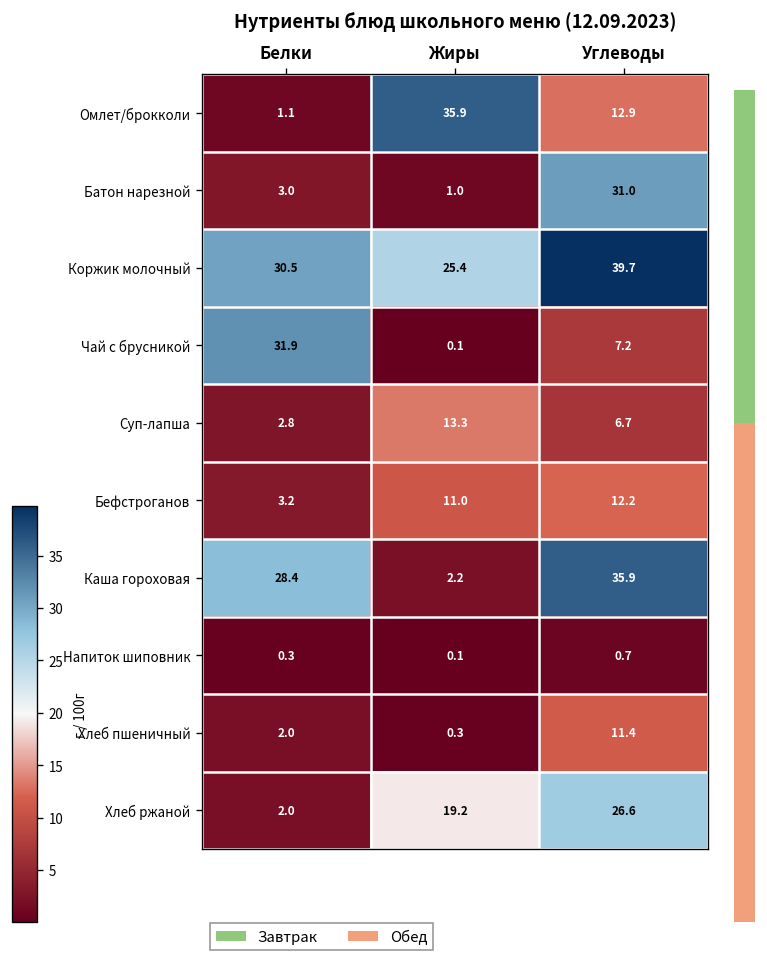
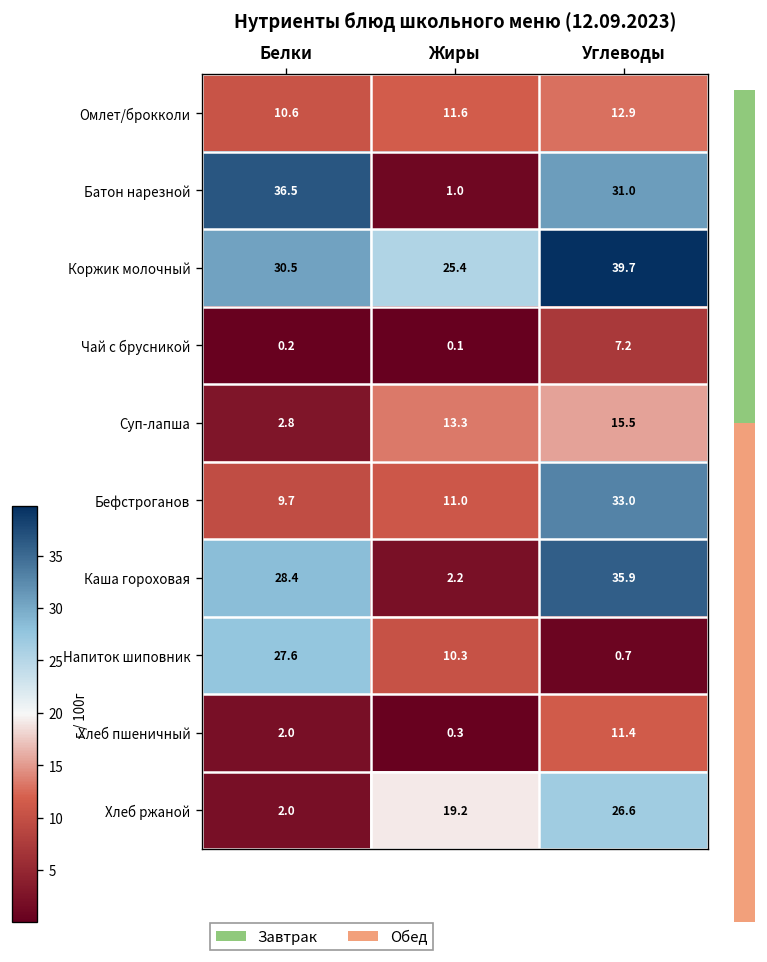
Омлет/брокколи, Белки: 1.1 -> 10.6
Омлет/брокколи, Жиры: 35.9 -> 11.6
Батон нарезной, Белки: 3.0 -> 36.5
Чай с брусникой, Белки: 31.9 -> 0.2
Суп-лапша, Углеводы: 6.7 -> 15.5
Бефстроганов, Белки: 3.2 -> 9.7
Бефстроганов, Углеводы: 12.2 -> 33.0
Напиток шиповник, Белки: 0.3 -> 27.6
Напиток шиповник, Жиры: 0.1 -> 10.3
